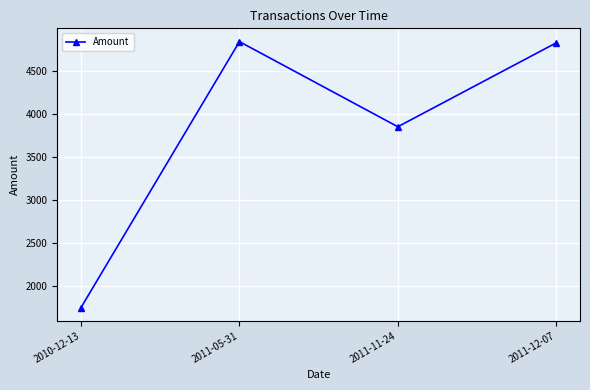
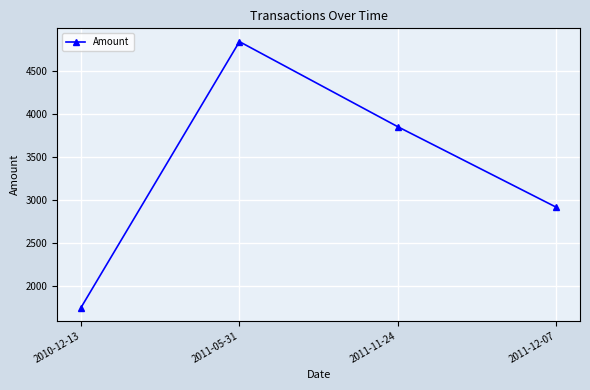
2011-12-07: 4800 -> 2900
